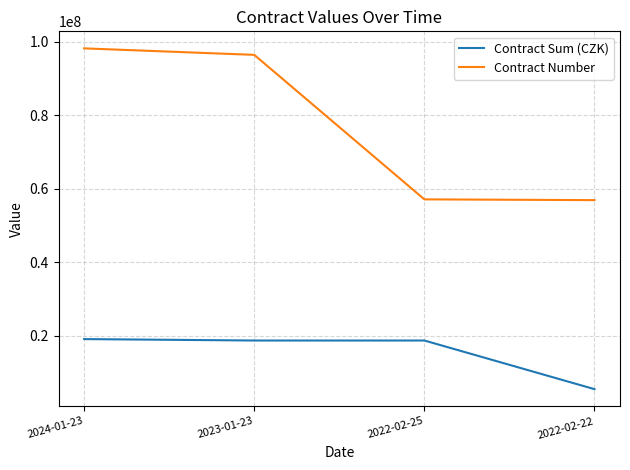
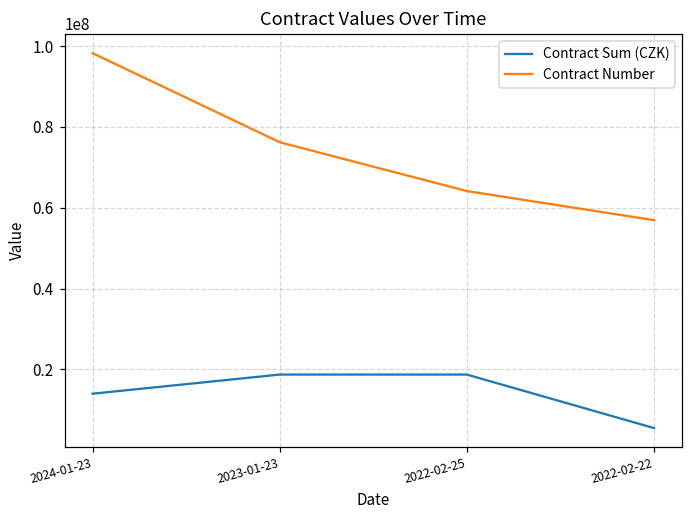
Contract Sum (CZK), 2024-01-23: 19000000 -> 14000000
Contract Number, 2023-01-23: 96000000 -> 76000000
Contract Number, 2022-02-25: 57000000 -> 64000000
